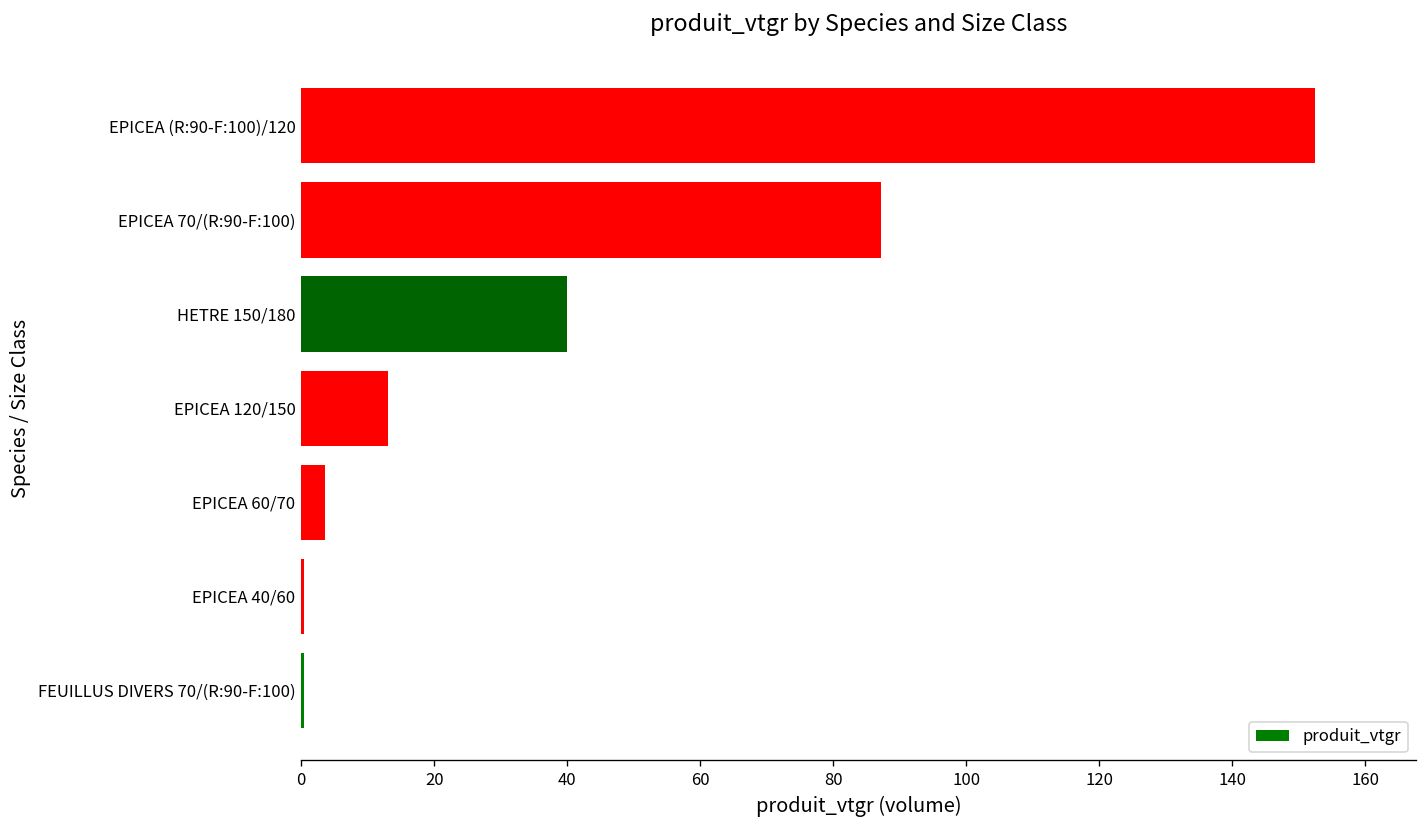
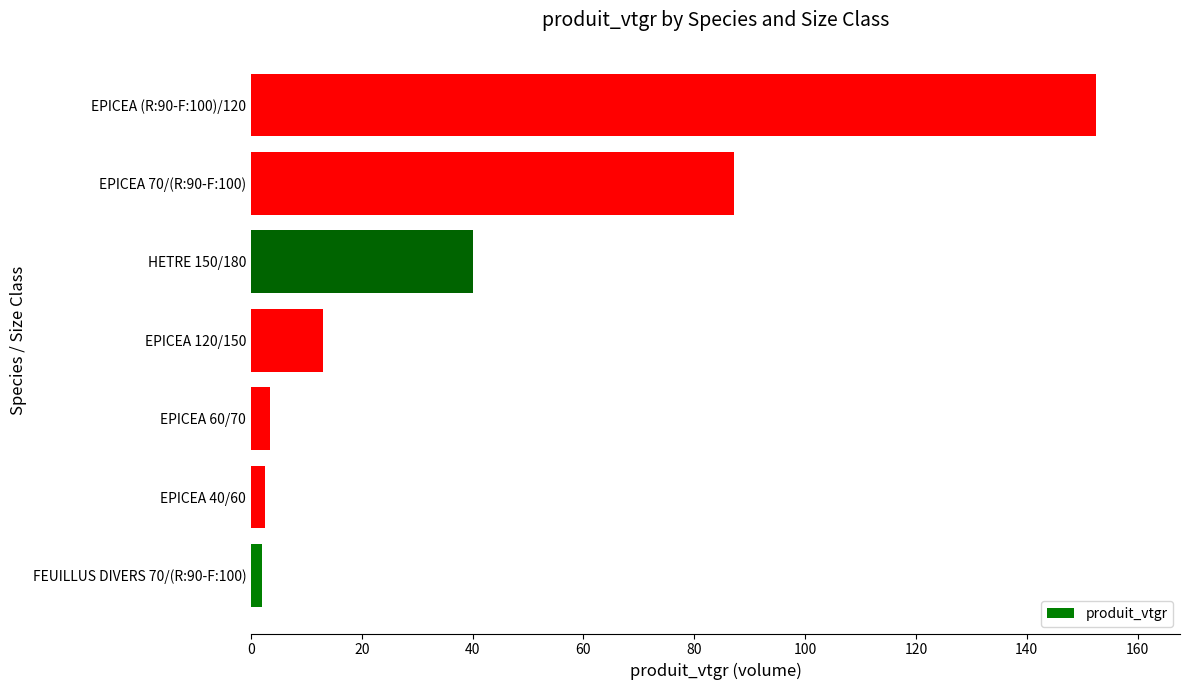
EPICEA 40/60: 0 -> 3
FEUILLUS DIVERS 70/(R:90-F:100): 0 -> 2
